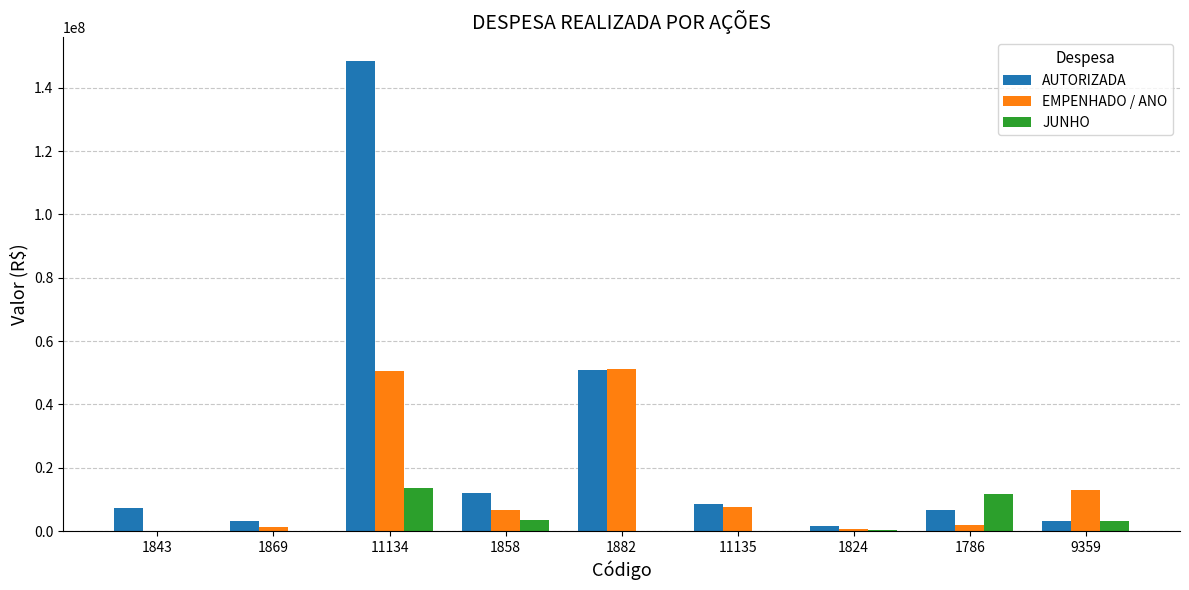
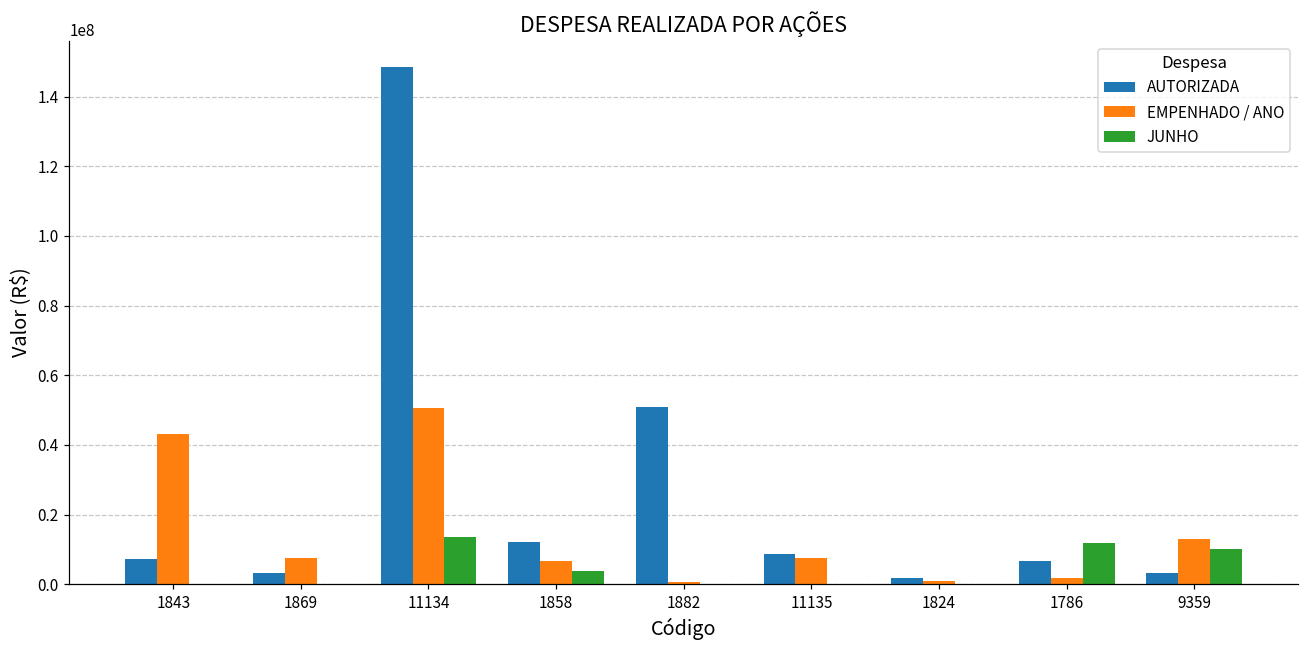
EMPENHADO / ANO, 1843: 0 -> 43000000
EMPENHADO / ANO, 1869: 1000000 -> 7000000
EMPENHADO / ANO, 1882: 51000000 -> 1000000
JUNHO, 9359: 3000000 -> 10000000
